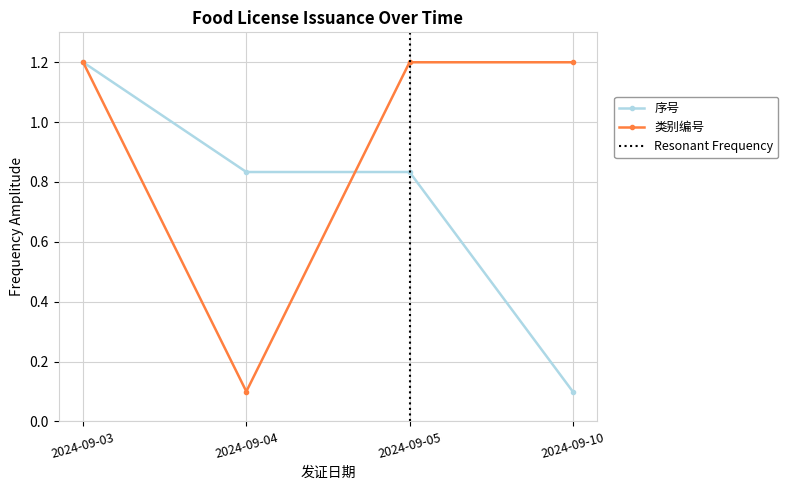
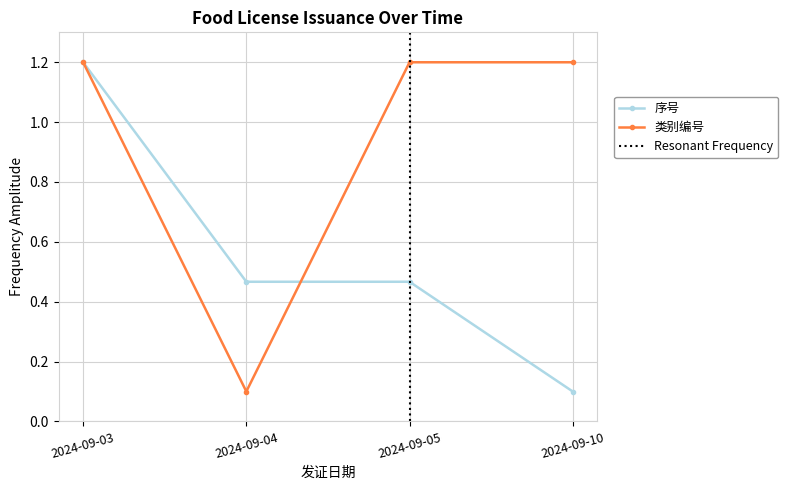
序号, 2024-09-04: 0.83 -> 0.47
序号, 2024-09-05: 0.83 -> 0.47
